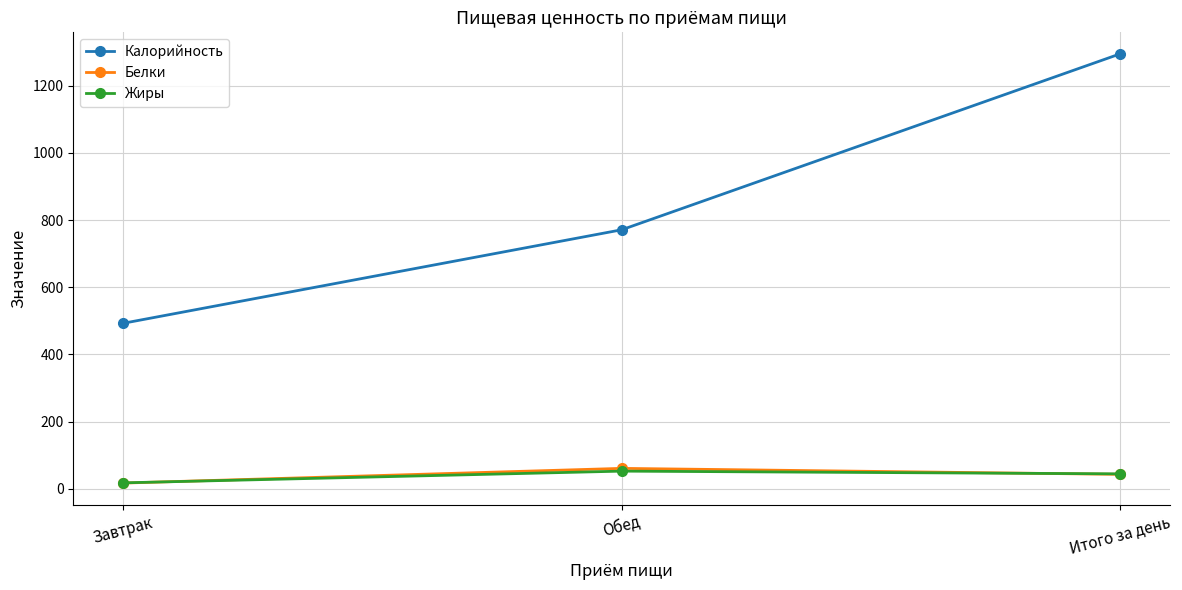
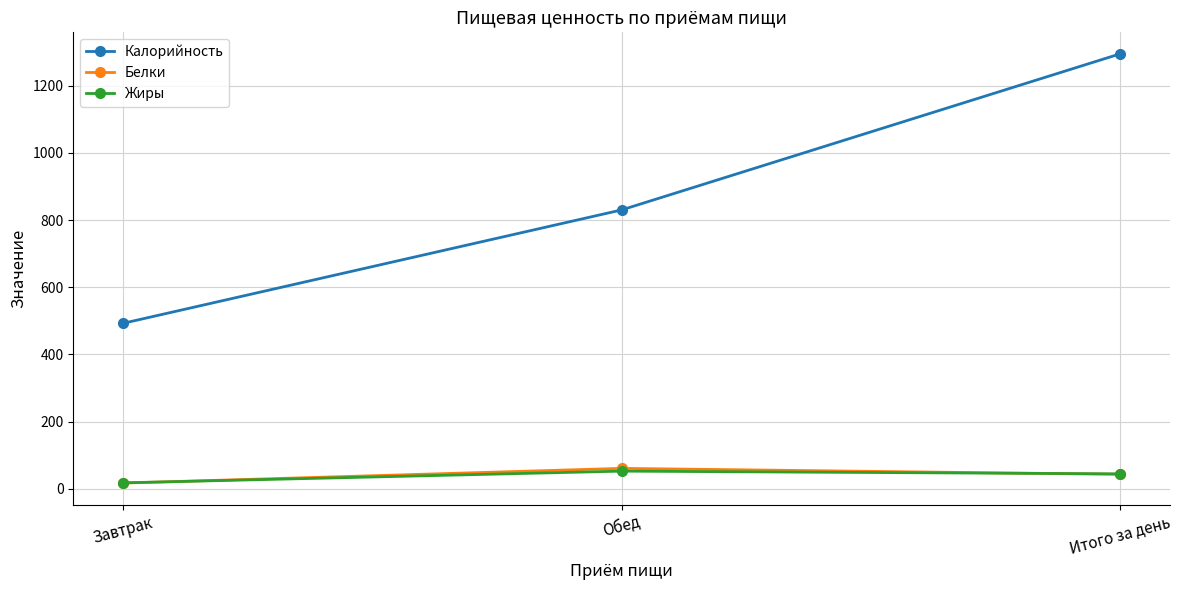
Калорийность, Обед: 770 -> 830
